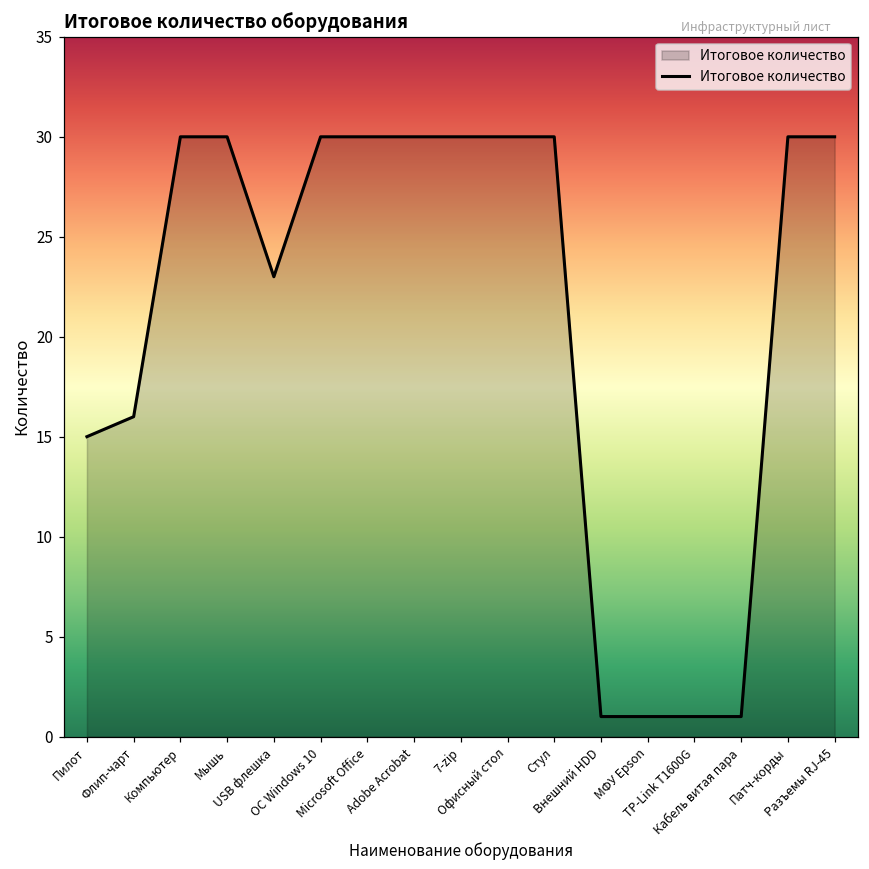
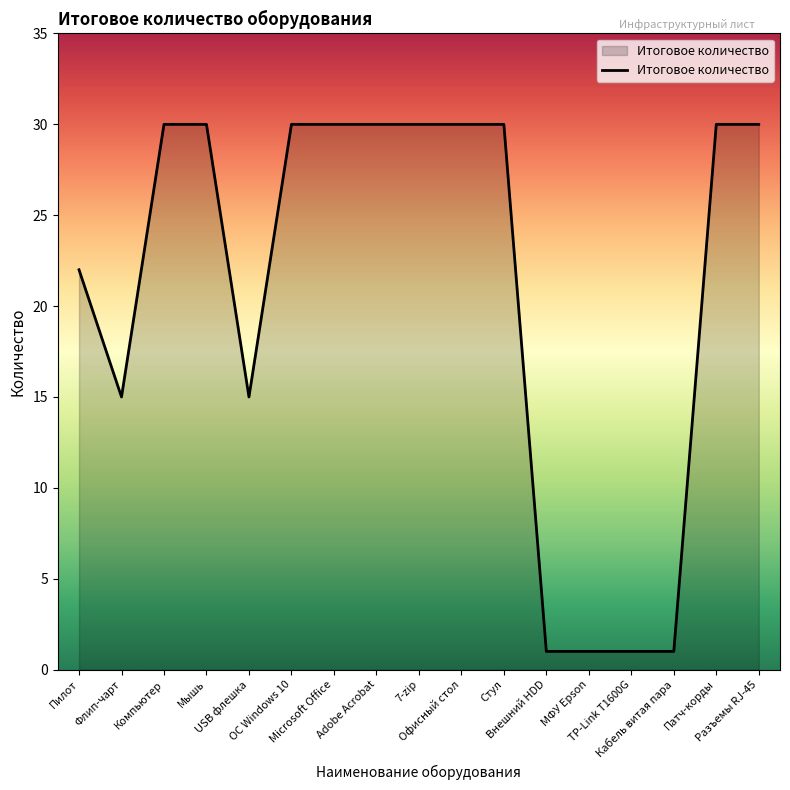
Пилот: 15 -> 22
Флип-чарт: 16 -> 15
USB флешка: 23 -> 15
